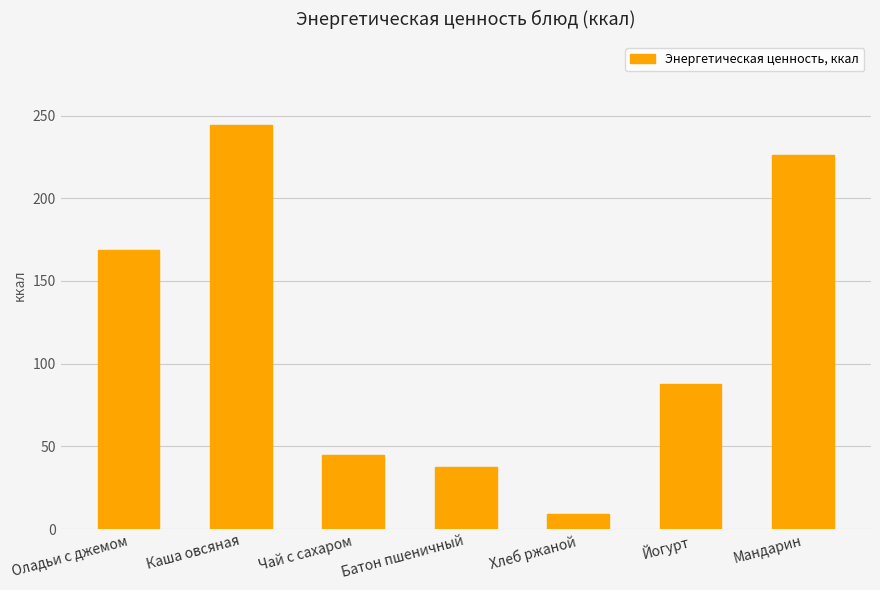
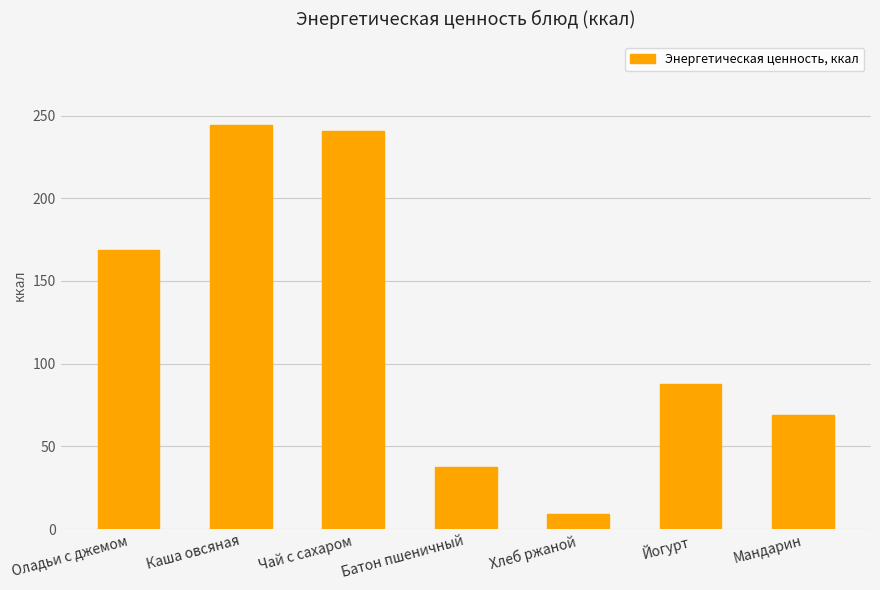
Чай с сахаром: 45 -> 241
Мандарин: 226 -> 69
